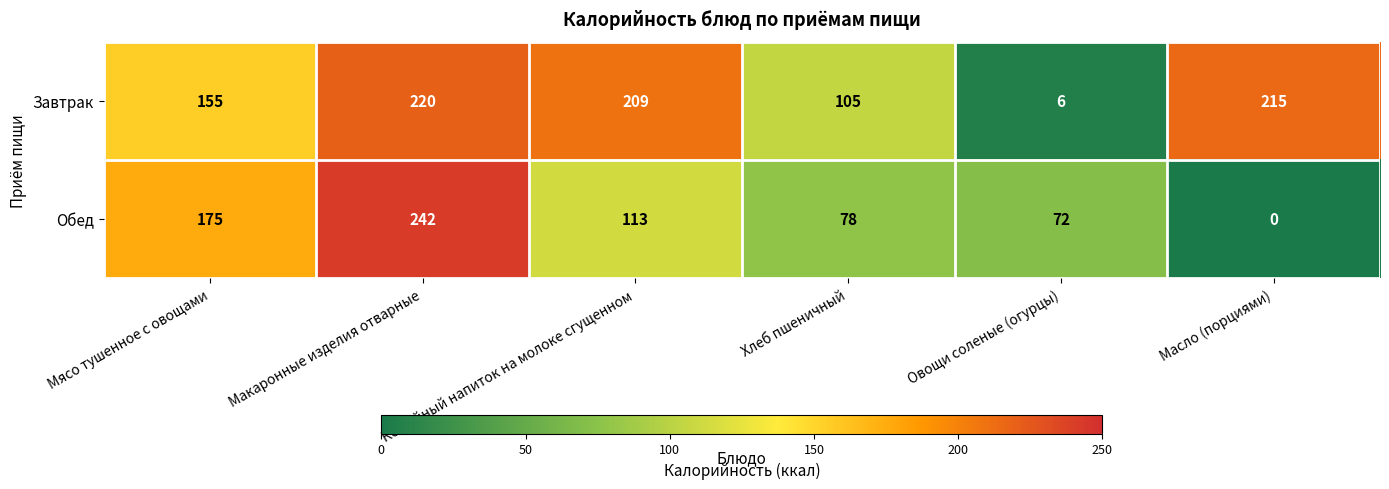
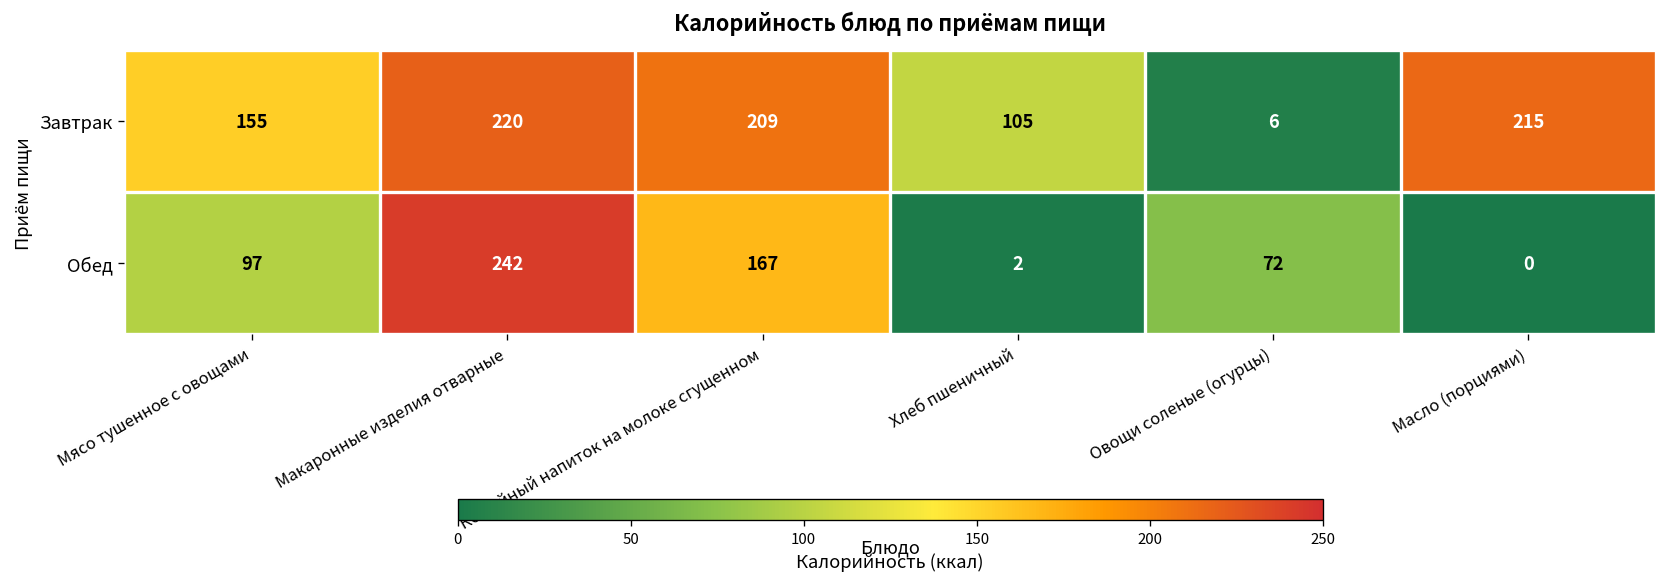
Обед, Мясо тушенное с овощами: 175 -> 97
Обед, Кофейный напиток на молоке сгущенном: 113 -> 167
Обед, Хлеб пшеничный: 78 -> 2
